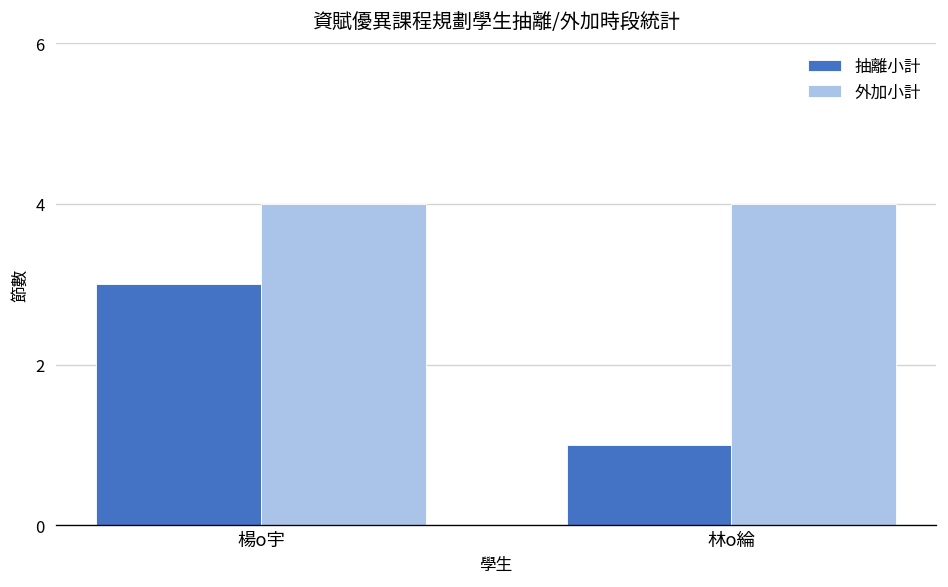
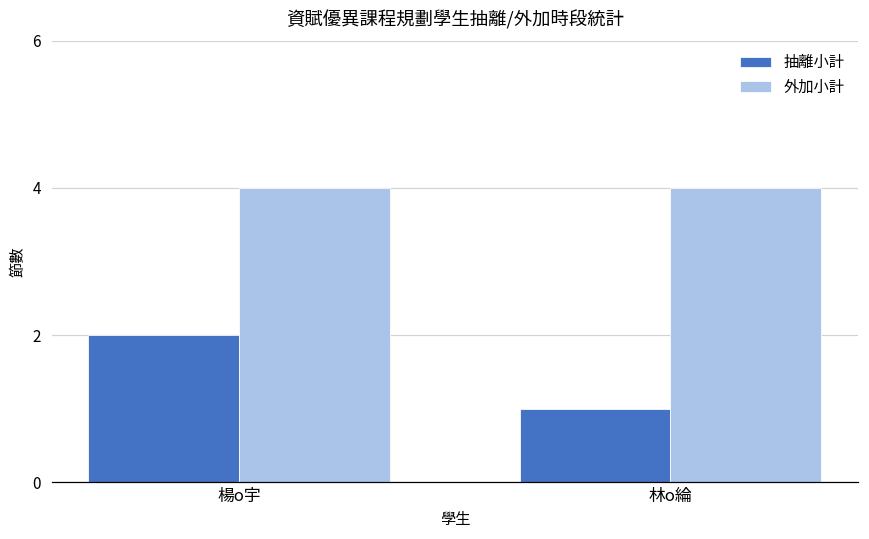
抽離小計, 楊o宇: 3 -> 2
